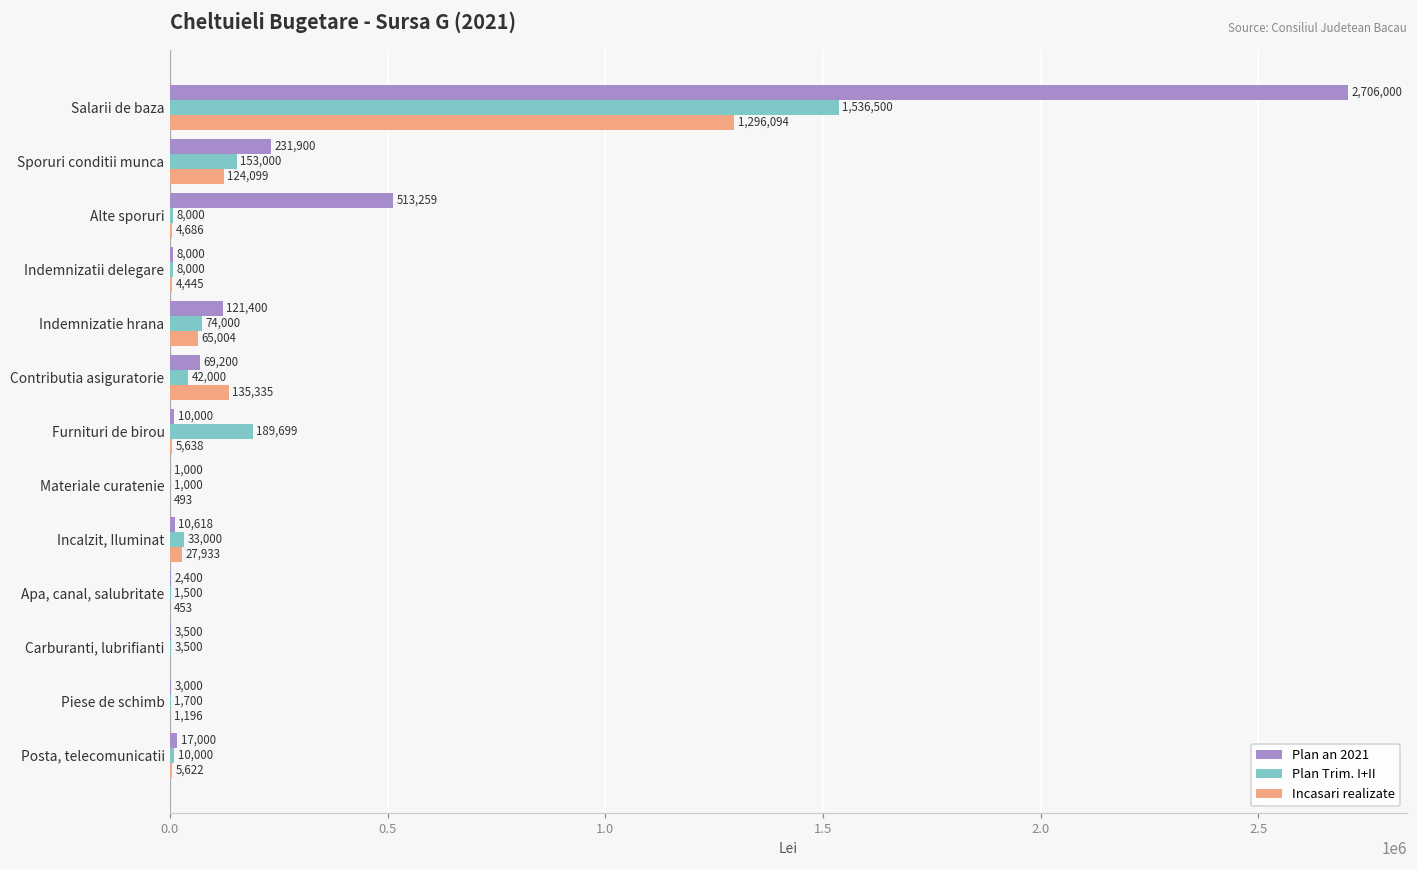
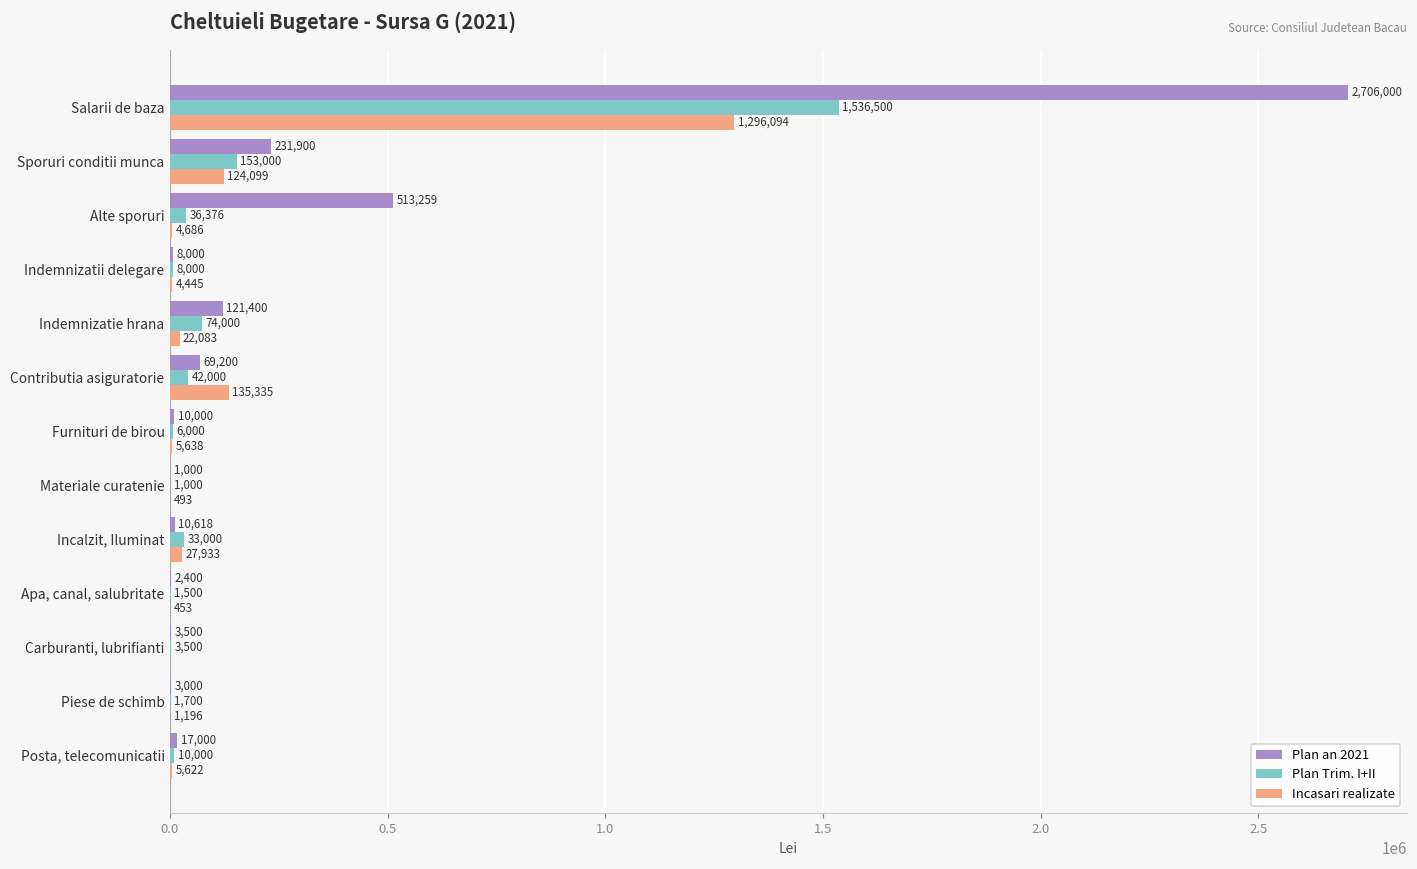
Plan Trim. I+II, Alte sporuri: 8,000 -> 36,376
Incasari realizate, Indemnizatie hrana: 65,004 -> 22,083
Plan Trim. I+II, Furnituri de birou: 189,699 -> 6,000
